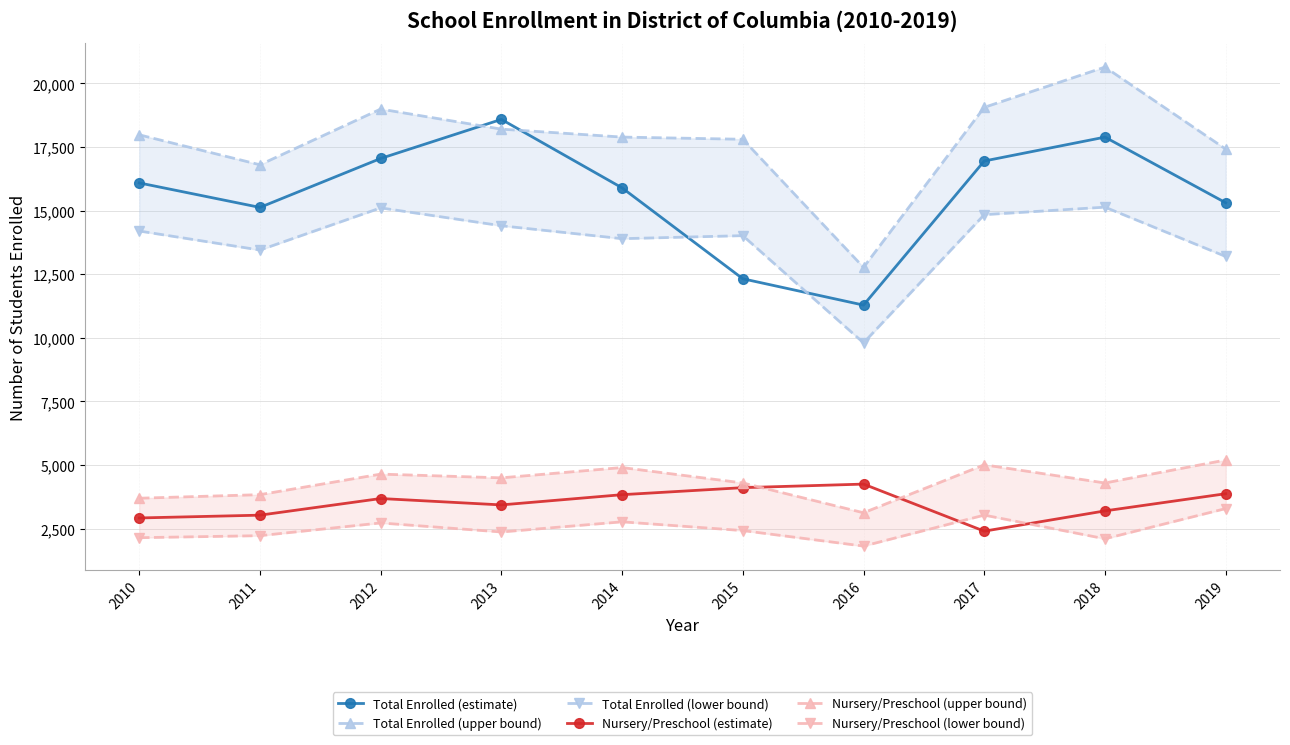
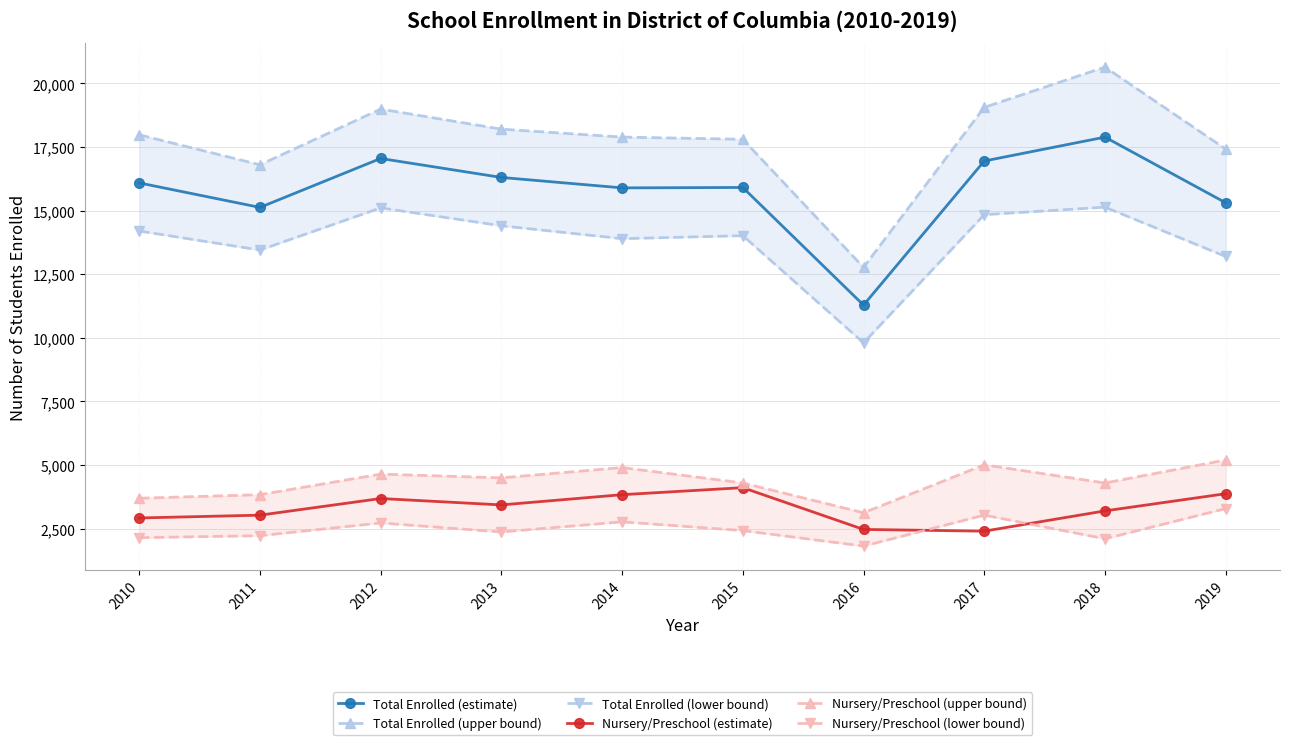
Total Enrolled (estimate), 2013: 18,600 -> 16,300
Total Enrolled (estimate), 2015: 12,300 -> 15,900
Nursery/Preschool (estimate), 2016: 4,300 -> 2,500
